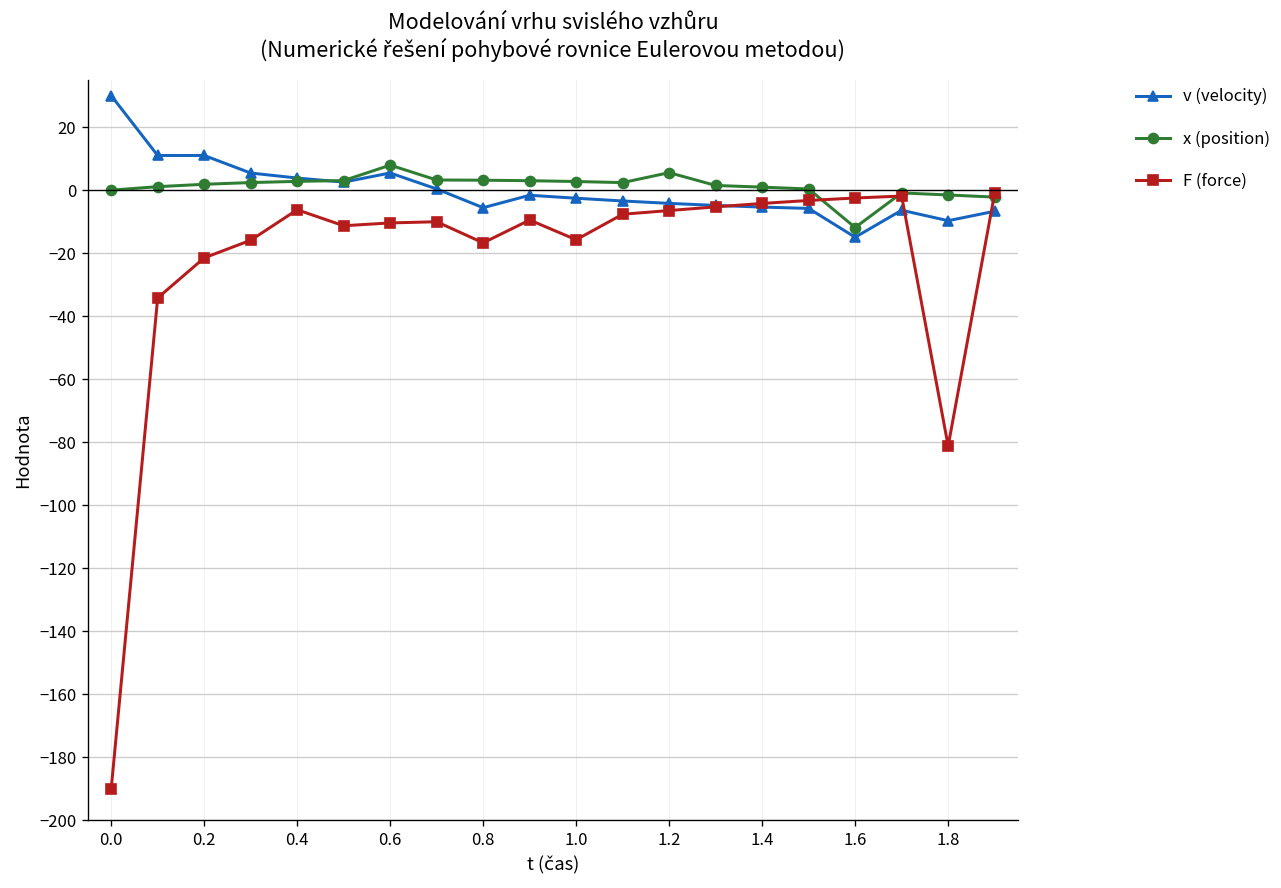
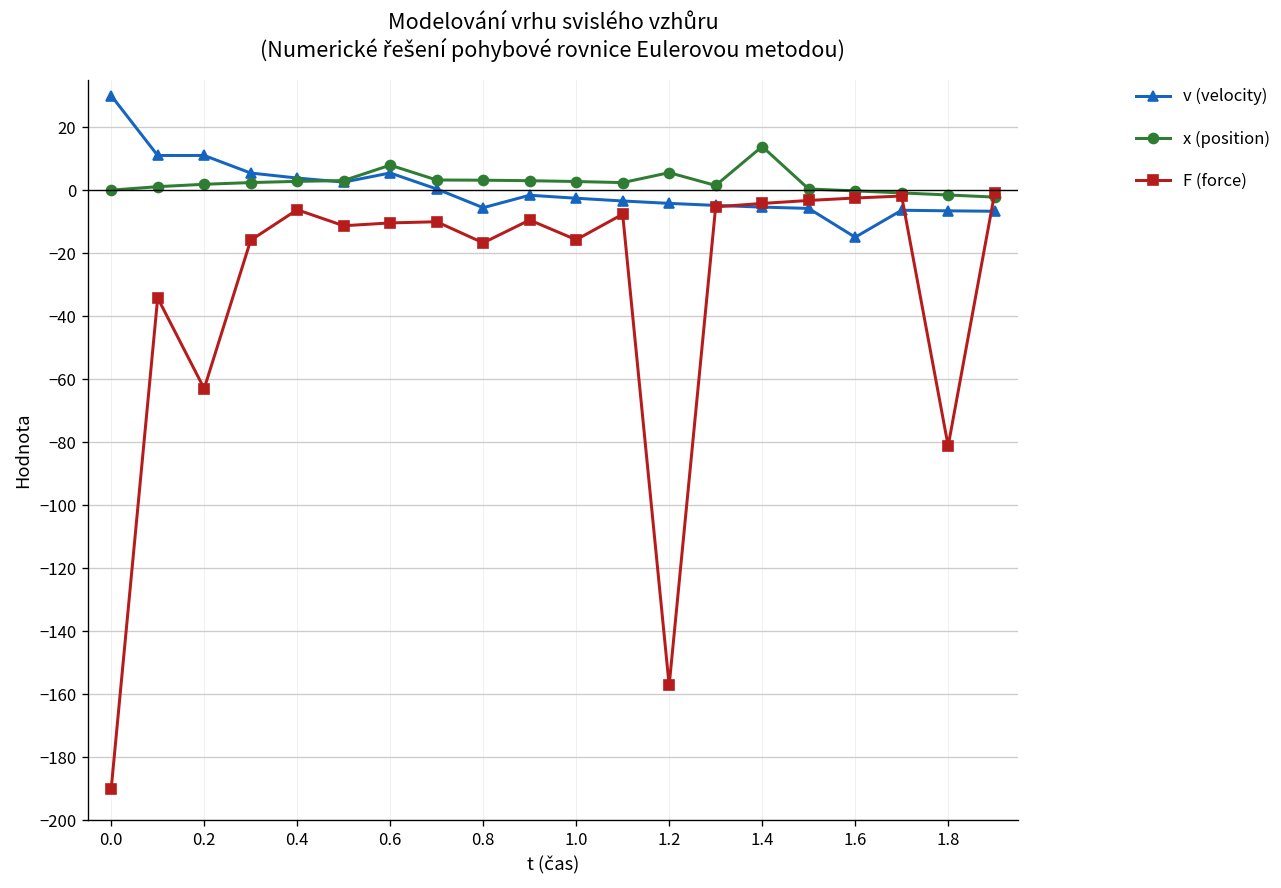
F (force), 0.2: -21 -> -63
F (force), 1.2: -6 -> -157
x (position), 1.4: 1 -> 14
x (position), 1.6: -12 -> 0
v (velocity), 1.8: -10 -> -7
